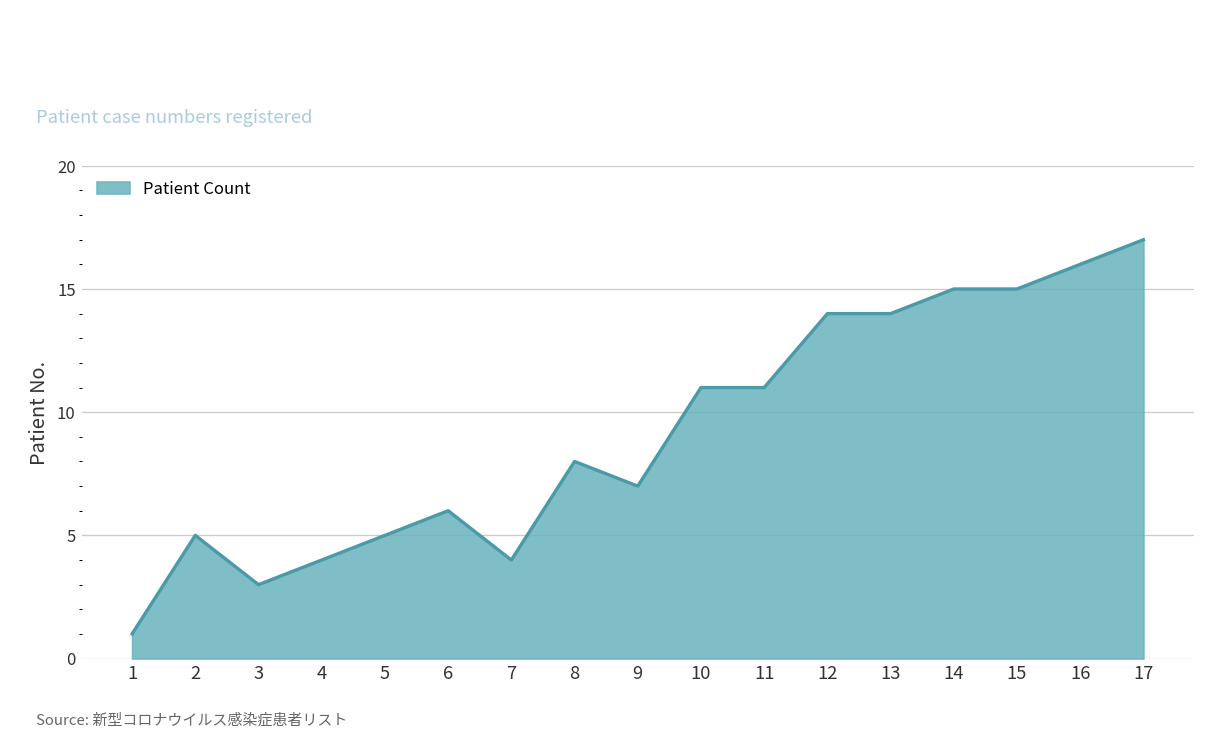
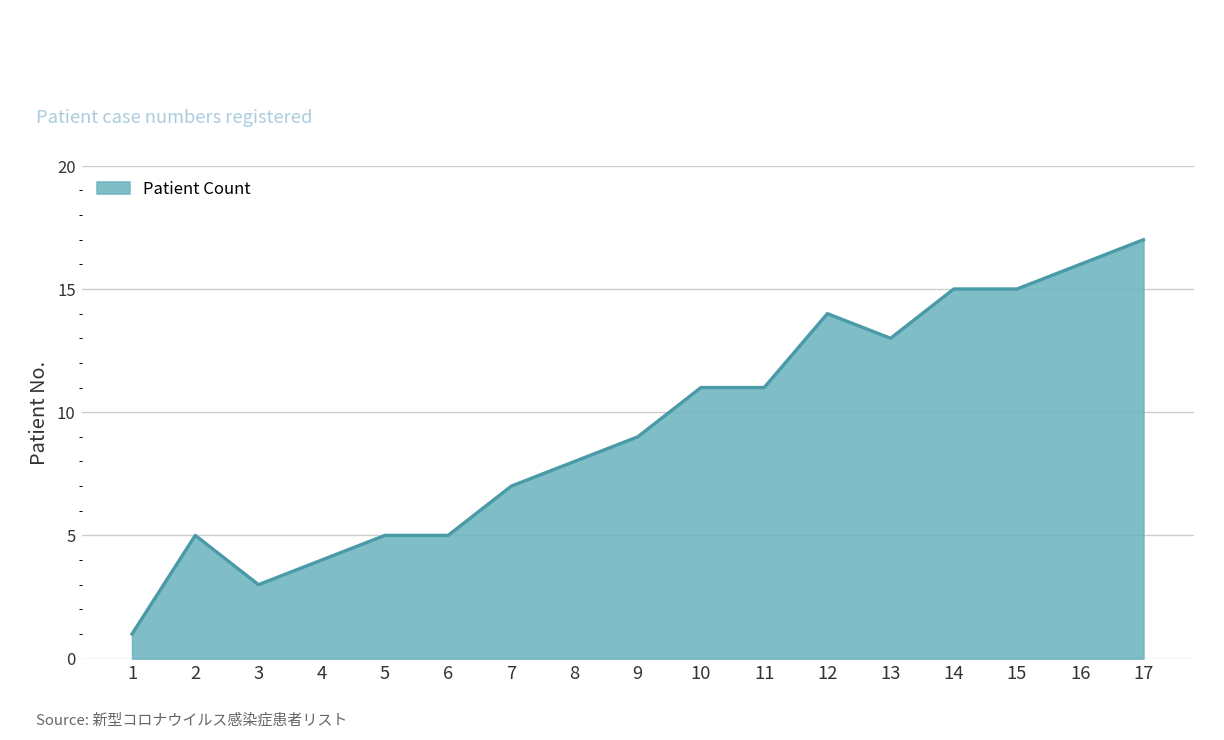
6: 6 -> 5
7: 4 -> 7
9: 7 -> 9
13: 14 -> 13
